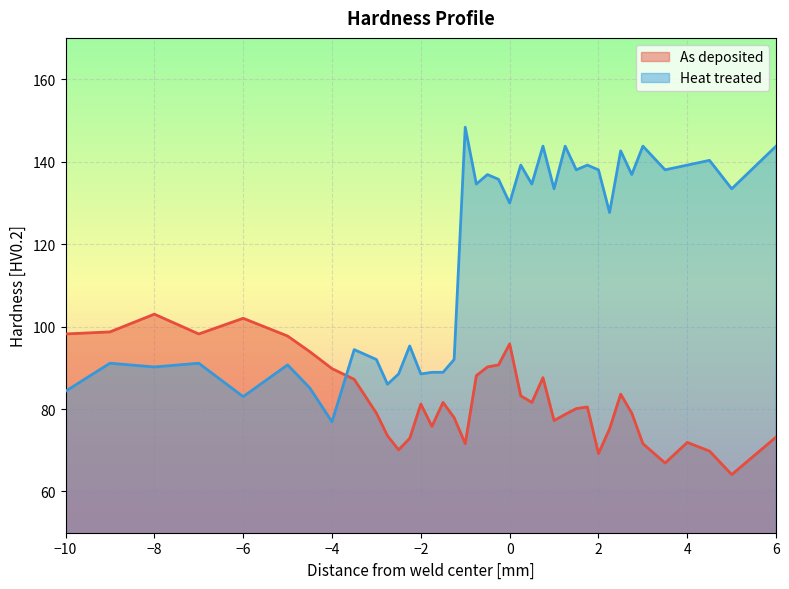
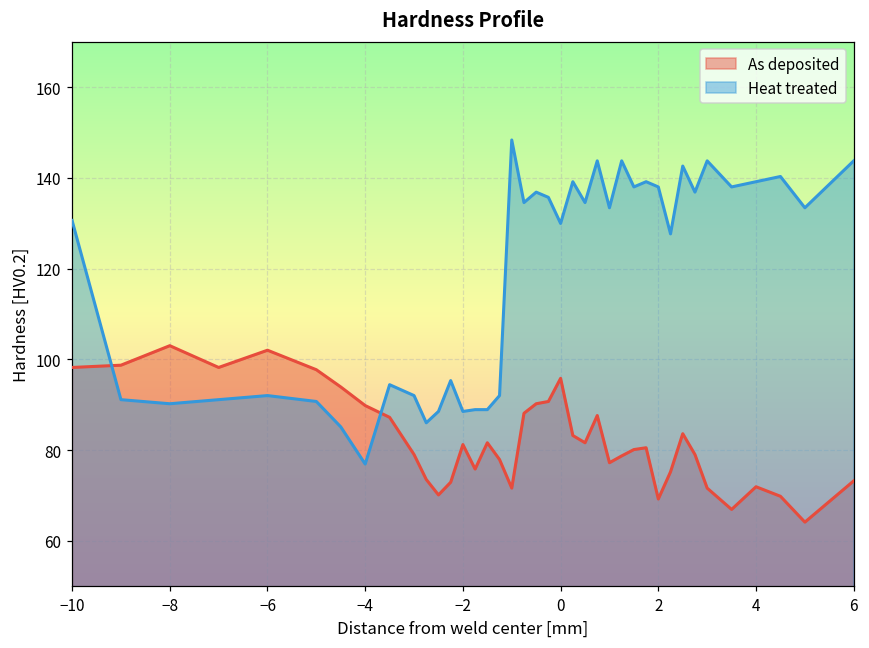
Heat treated, −10: 84 -> 131
Heat treated, −6: 83 -> 92
